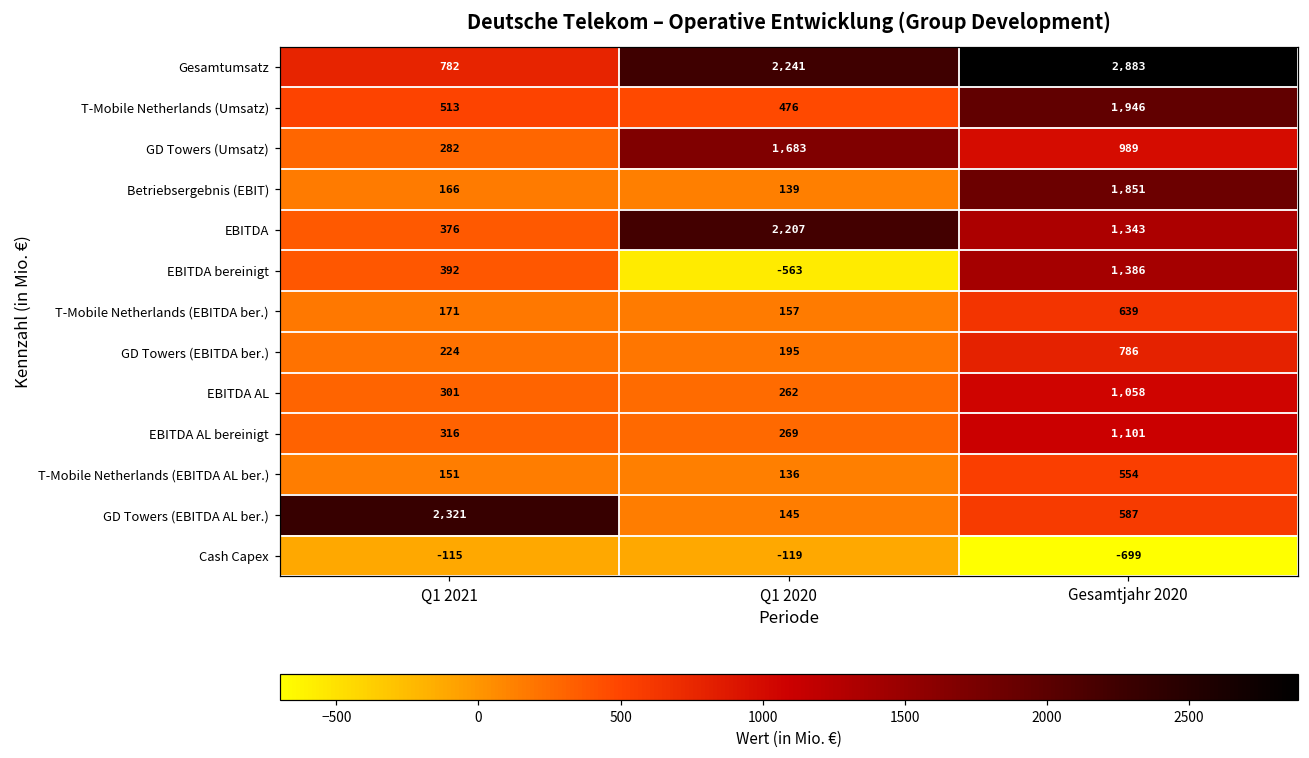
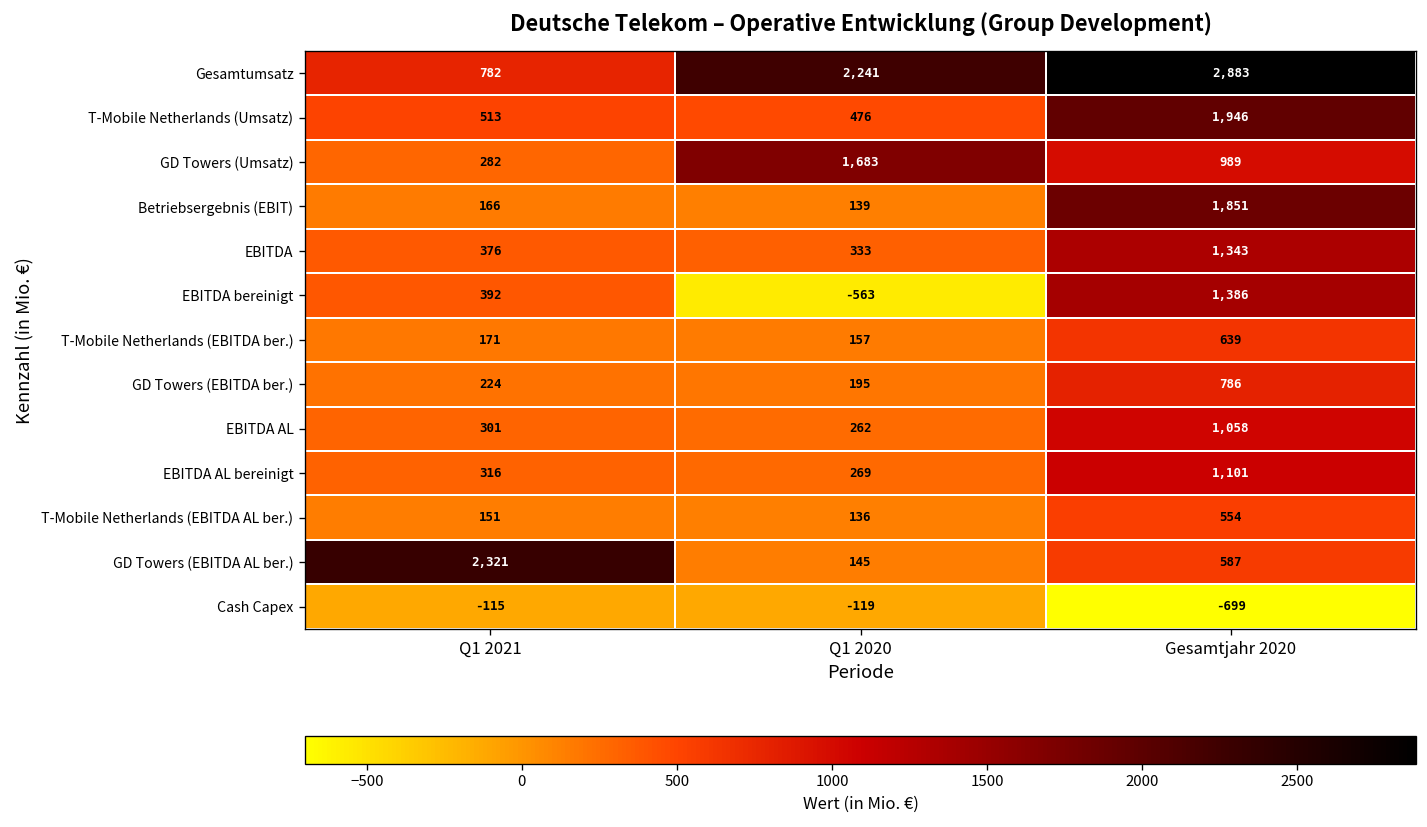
EBITDA, Q1 2020: 2,207 -> 333
